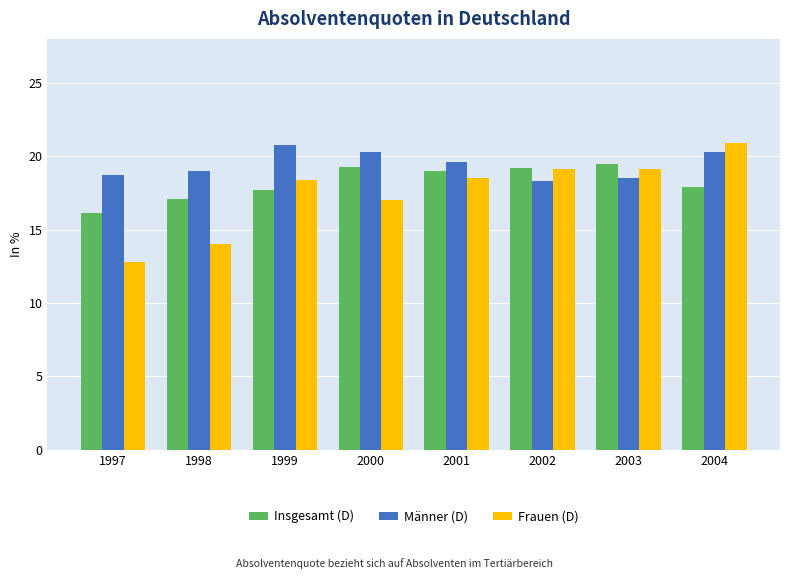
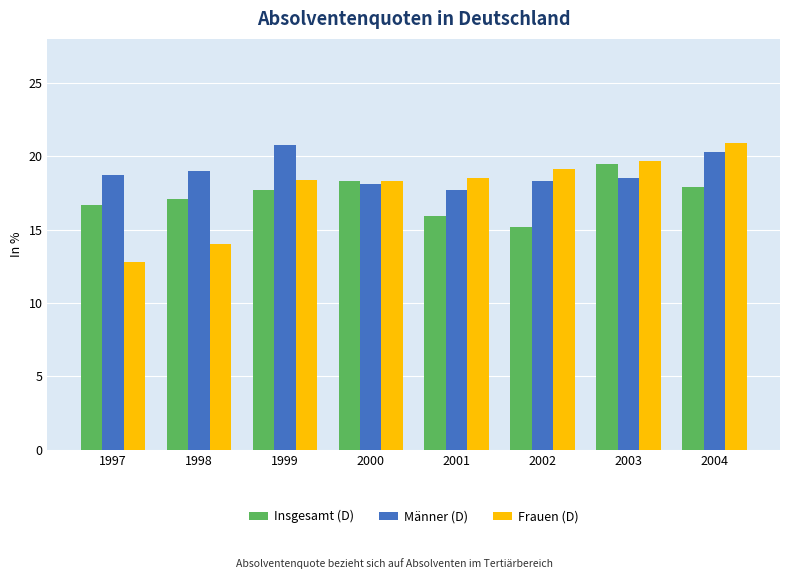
Insgesamt (D), 1997: 16.1 -> 16.7
Insgesamt (D), 2000: 19.3 -> 18.3
Männer (D), 2000: 20.3 -> 18.1
Frauen (D), 2000: 17.0 -> 18.3
Insgesamt (D), 2001: 19.0 -> 15.9
Männer (D), 2001: 19.6 -> 17.7
Insgesamt (D), 2002: 19.2 -> 15.2
Frauen (D), 2003: 19.1 -> 19.7
